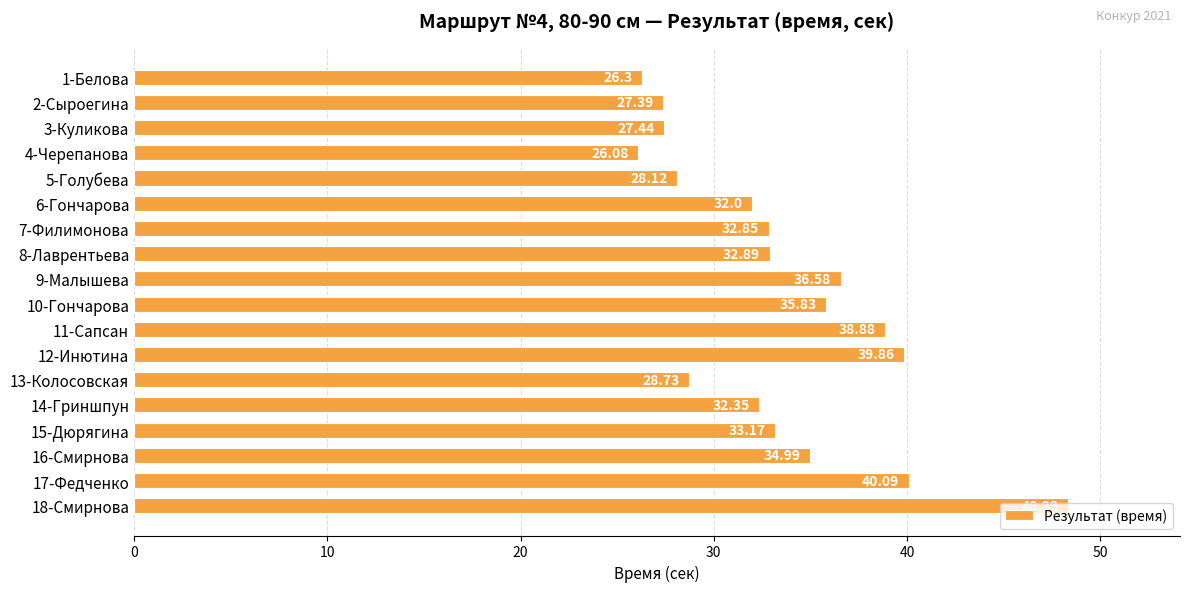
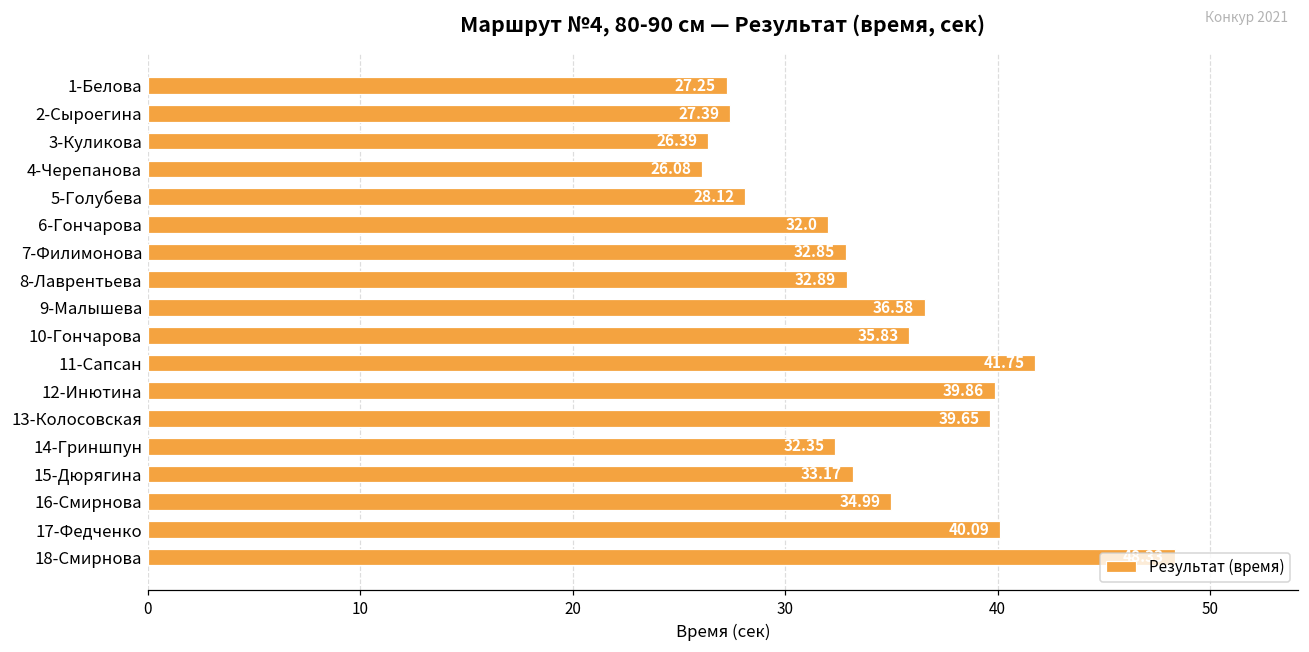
1-Белова: 26.3 -> 27.25
3-Куликова: 27.44 -> 26.39
11-Сапсан: 38.88 -> 41.75
13-Колосовская: 28.73 -> 39.65
